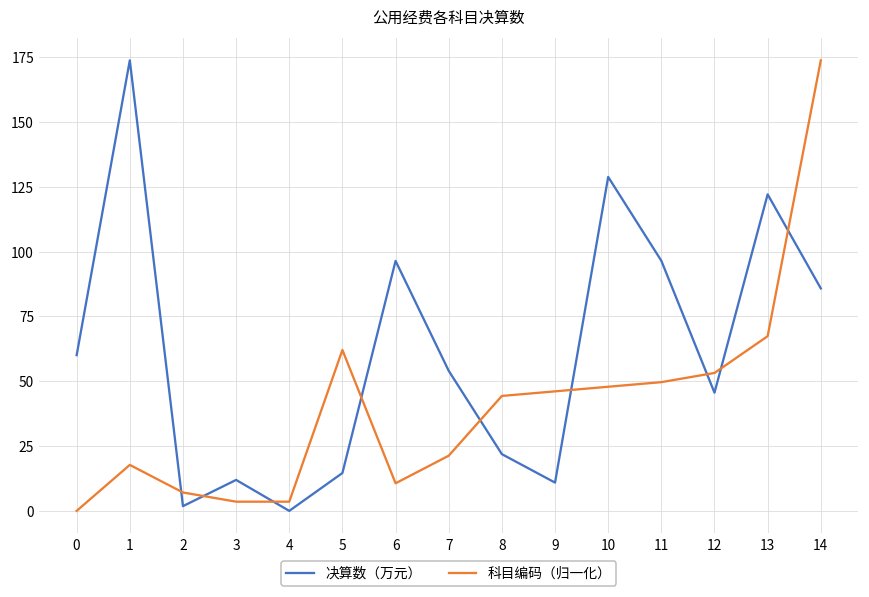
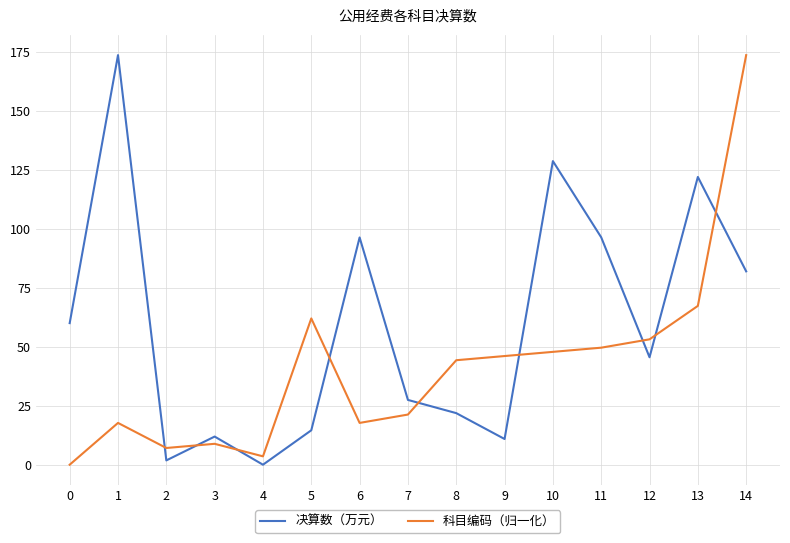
科目编码（归一化）, 3: 4 -> 9
科目编码（归一化）, 6: 11 -> 18
决算数（万元）, 7: 54 -> 27
决算数（万元）, 14: 86 -> 82
